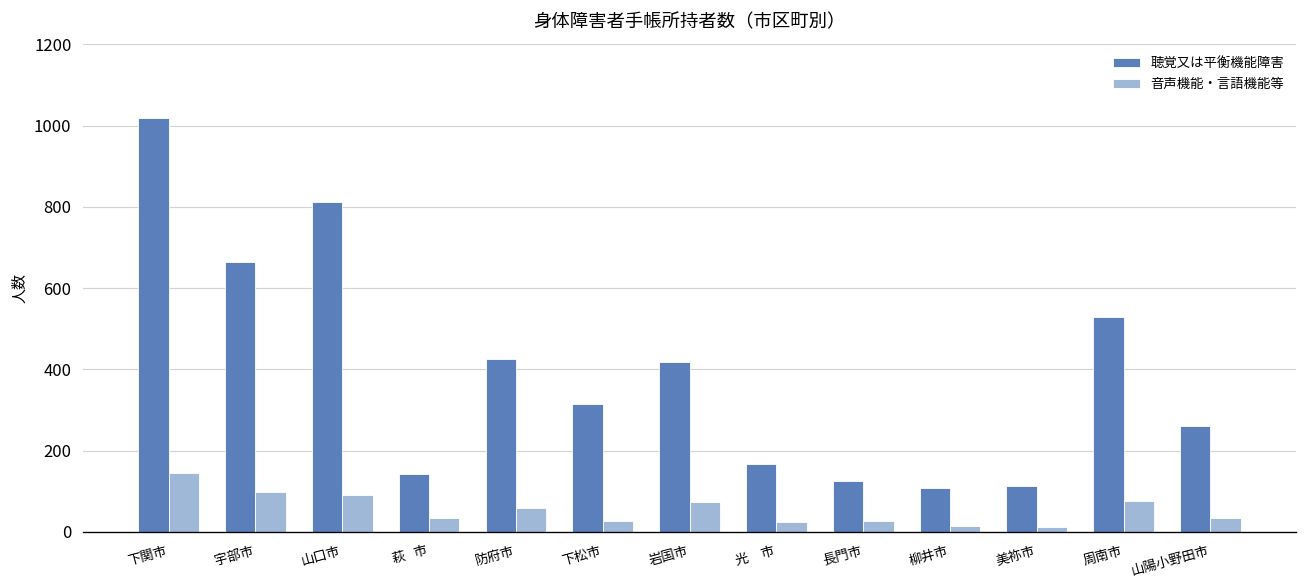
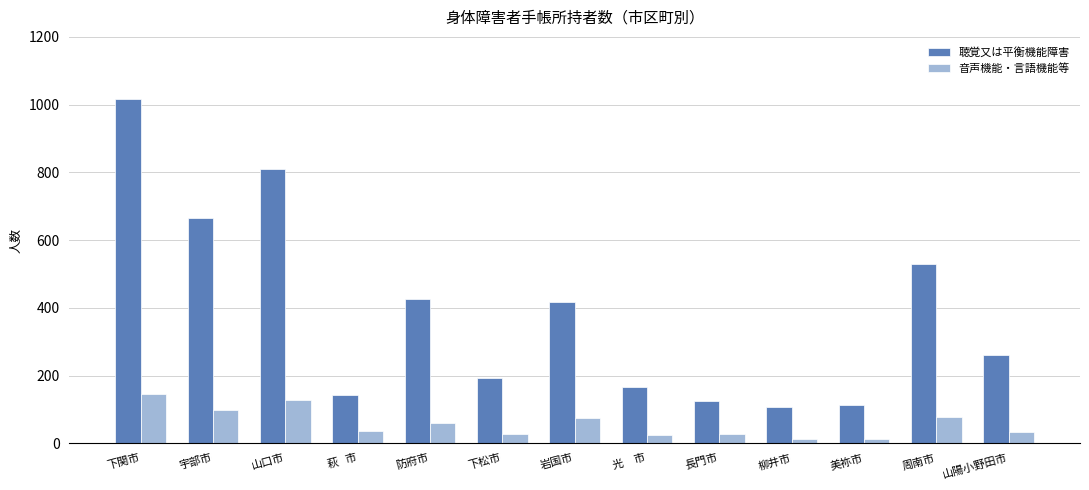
音声機能・言語機能等, 山口市: 90 -> 130
聴覚又は平衡機能障害, 下松市: 320 -> 190
